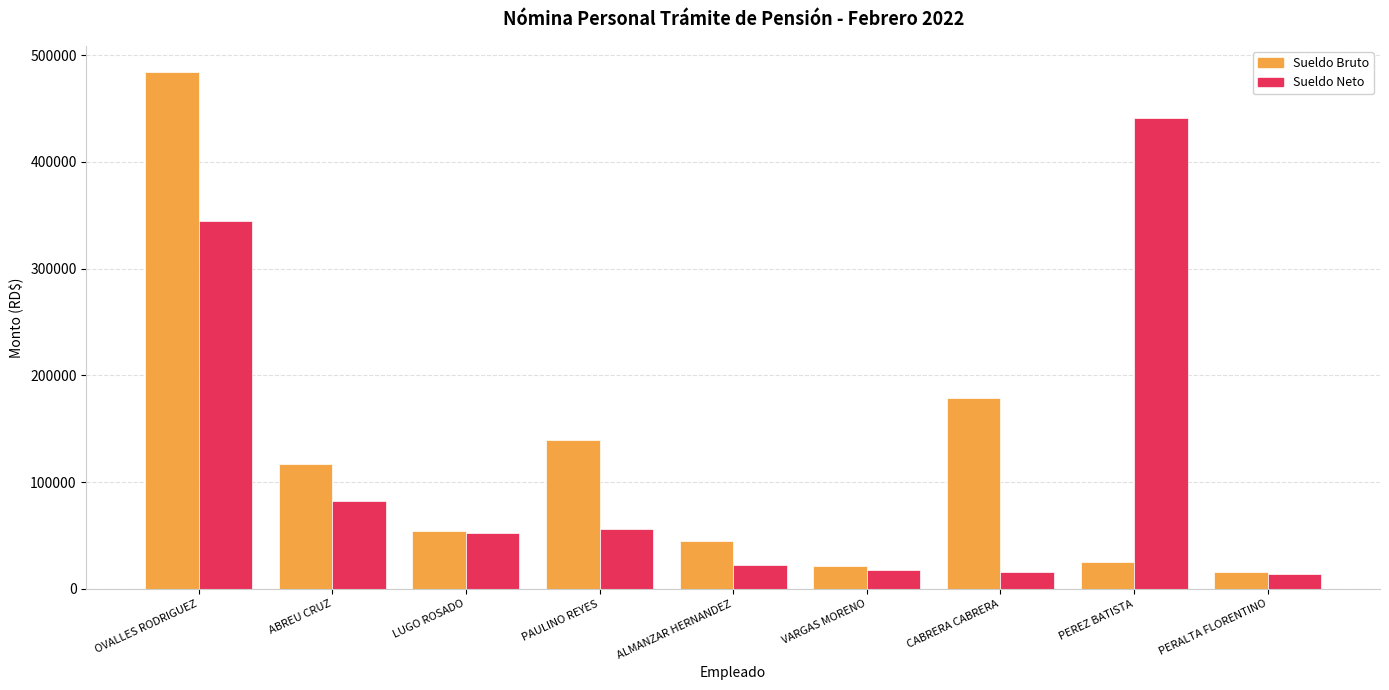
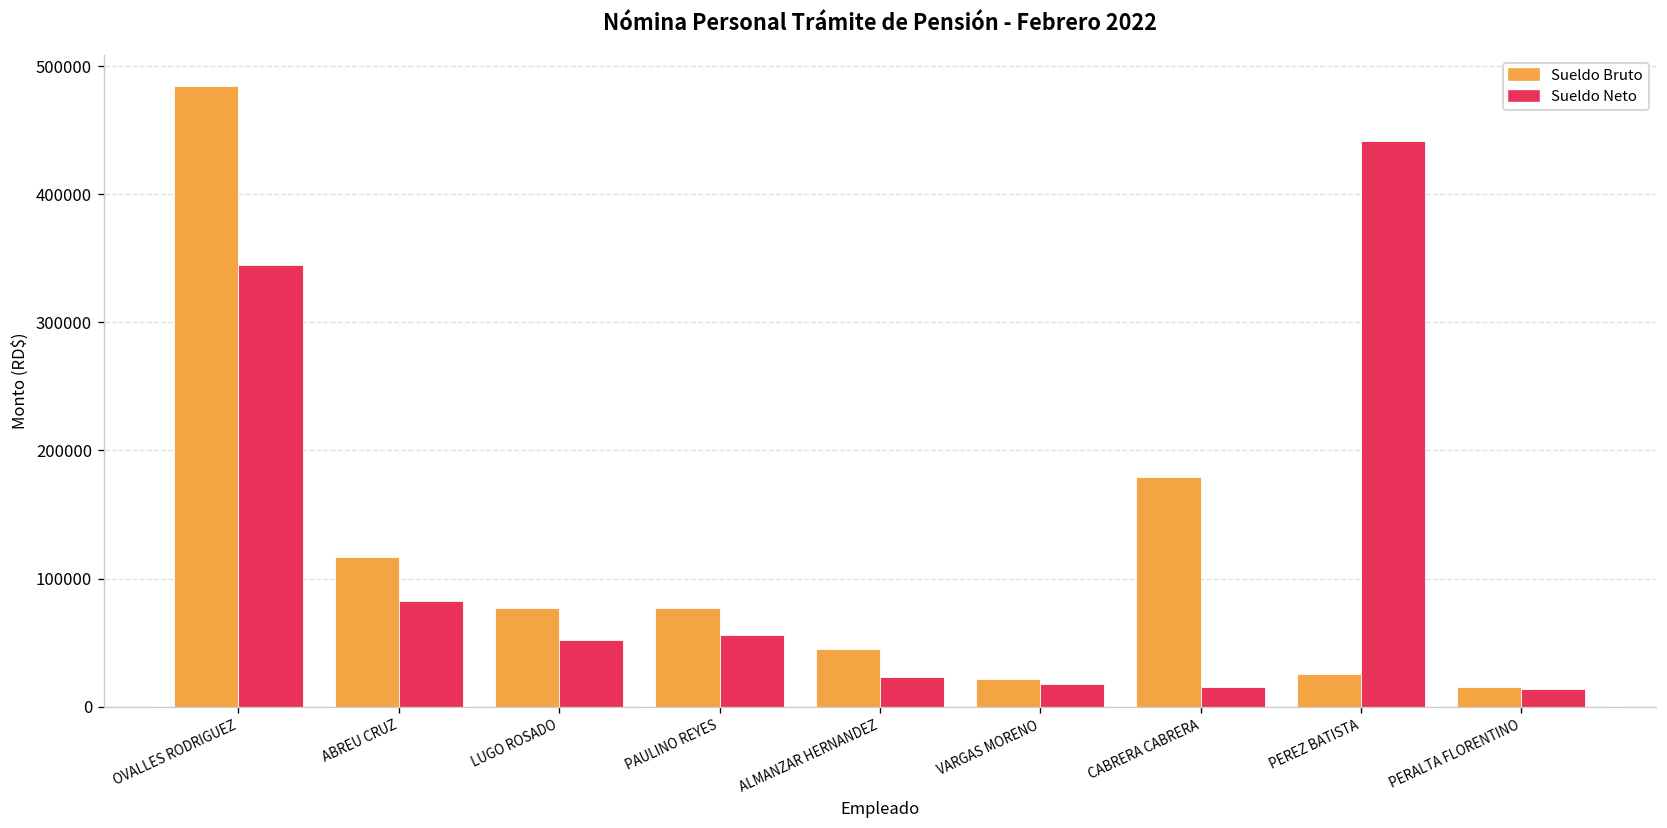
Sueldo Bruto, LUGO ROSADO: 54000 -> 77000
Sueldo Bruto, PAULINO REYES: 140000 -> 77000
